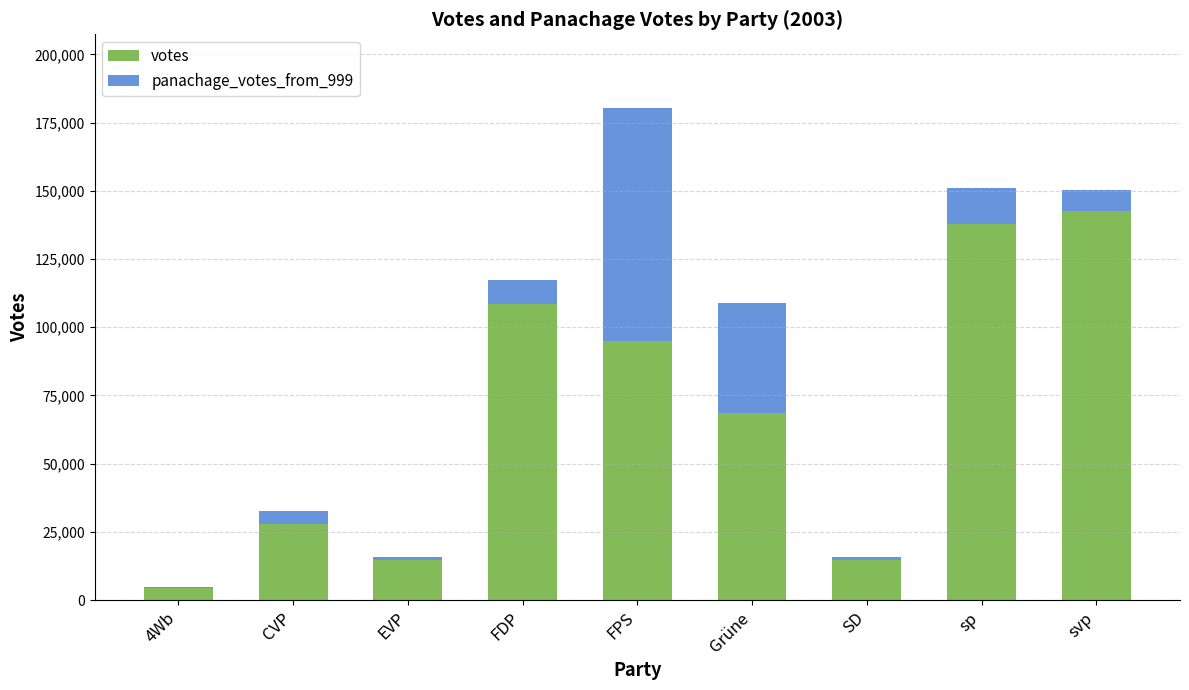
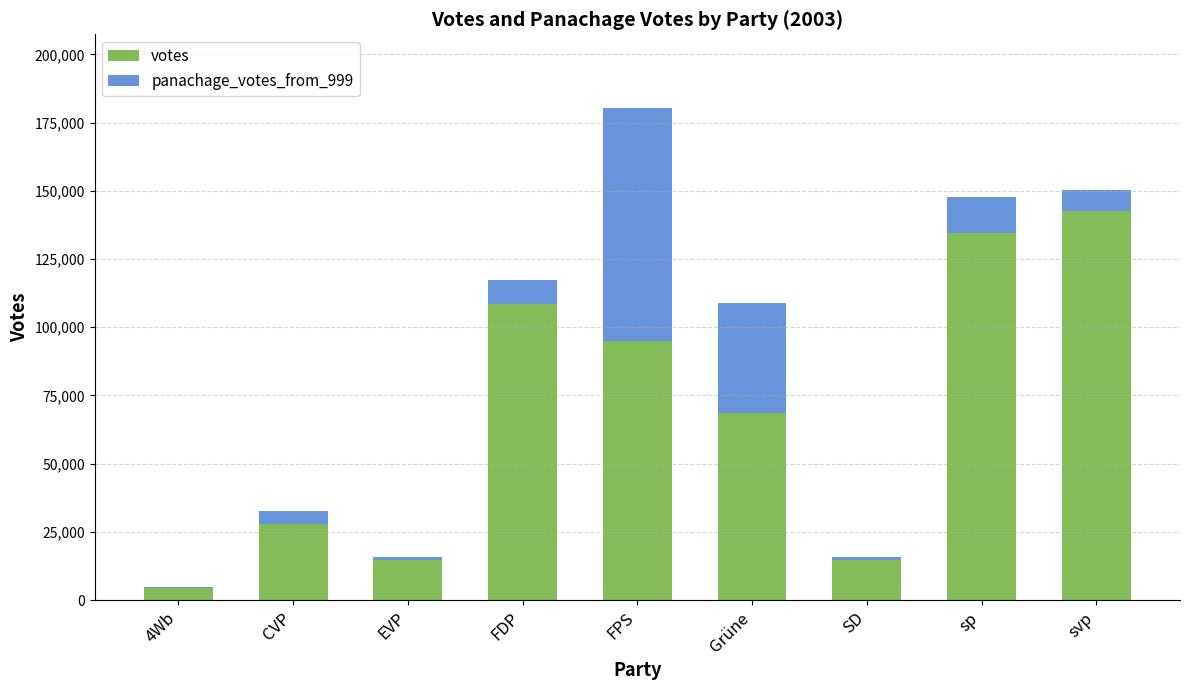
votes, sp: 138,000 -> 135,000
